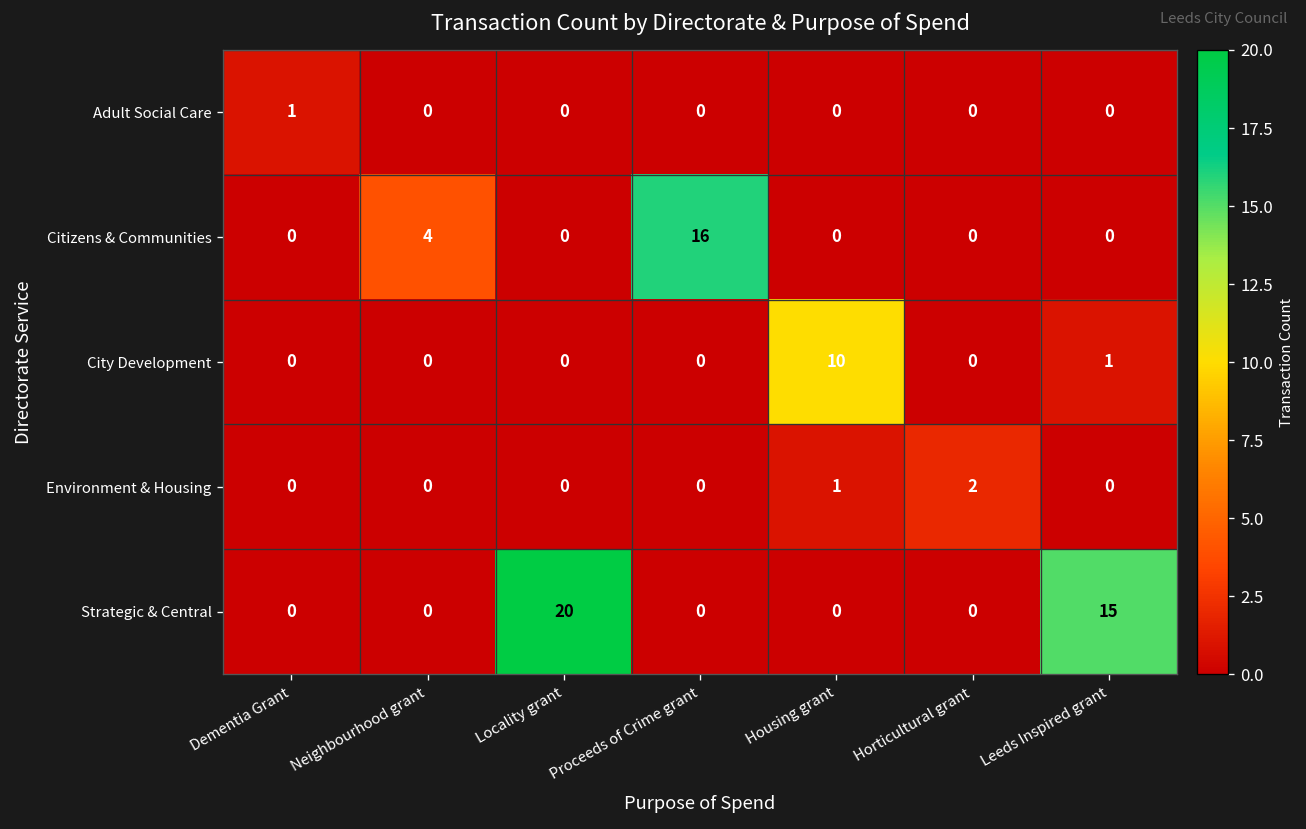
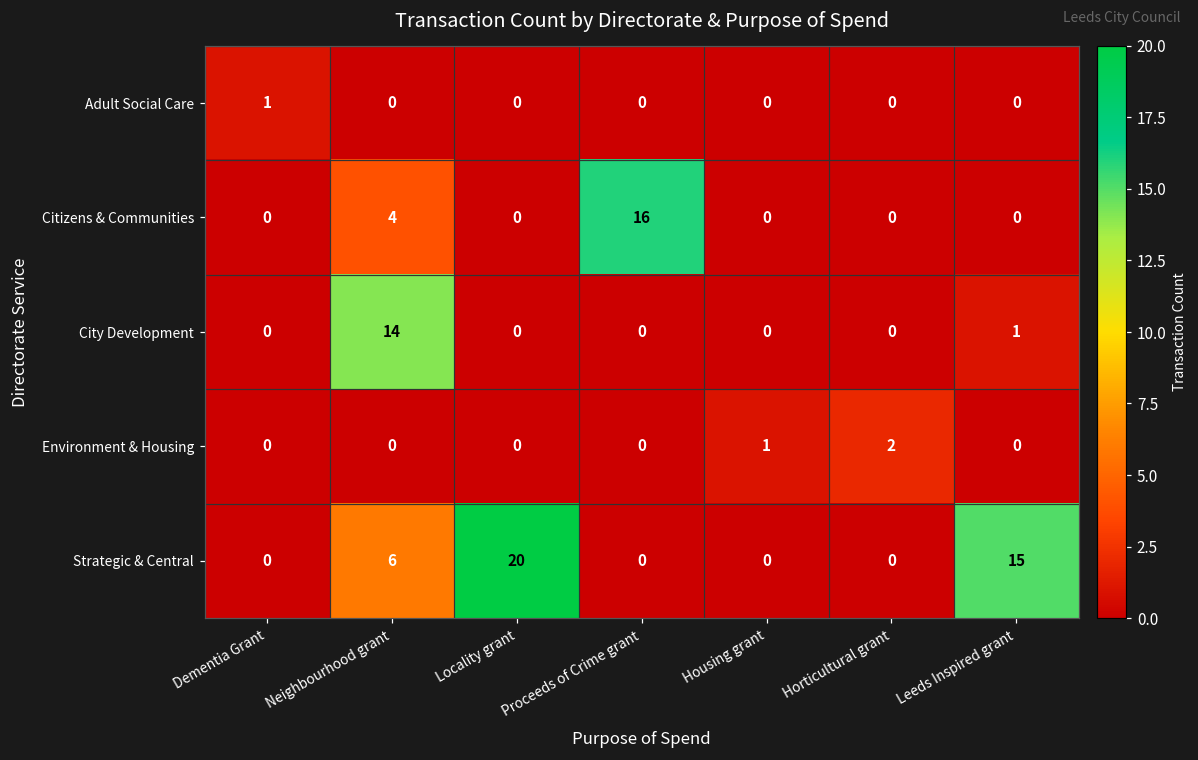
City Development, Neighbourhood grant: 0 -> 14
City Development, Housing grant: 10 -> 0
Strategic & Central, Neighbourhood grant: 0 -> 6
